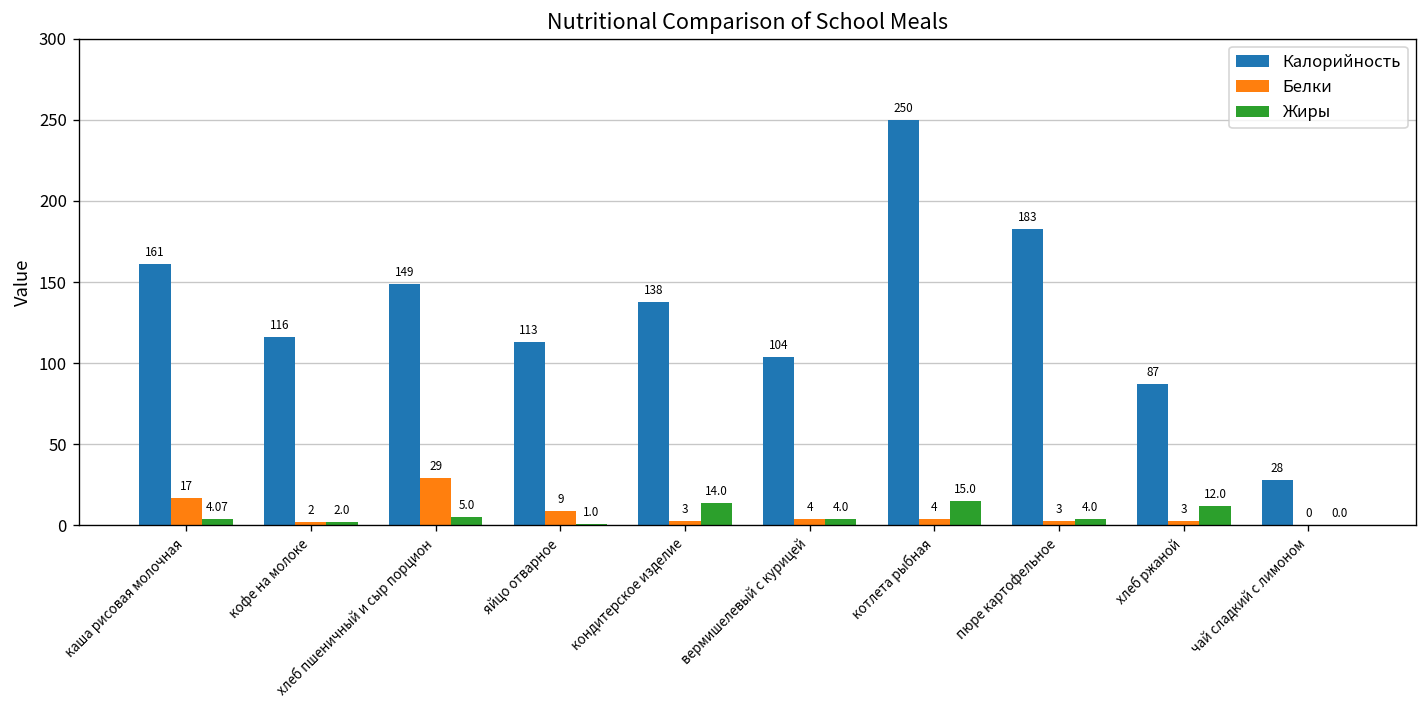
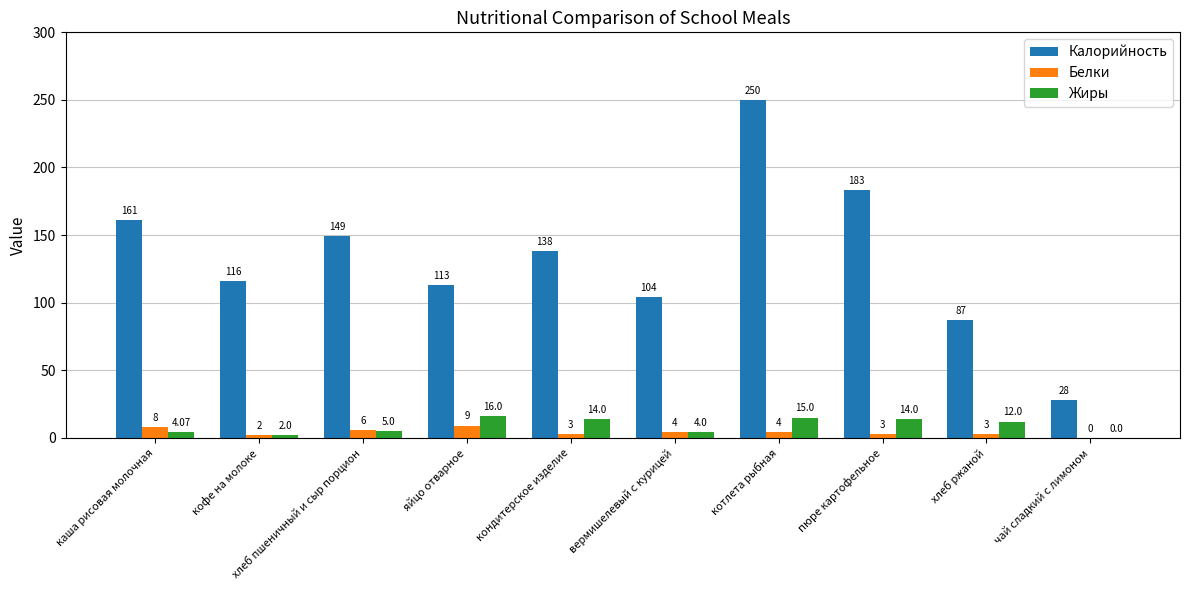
Белки, каша рисовая молочная: 17 -> 8
Белки, хлеб пшеничный и сыр порцион: 29 -> 6
Жиры, яйцо отварное: 1.0 -> 16.0
Жиры, пюре картофельное: 4.0 -> 14.0
